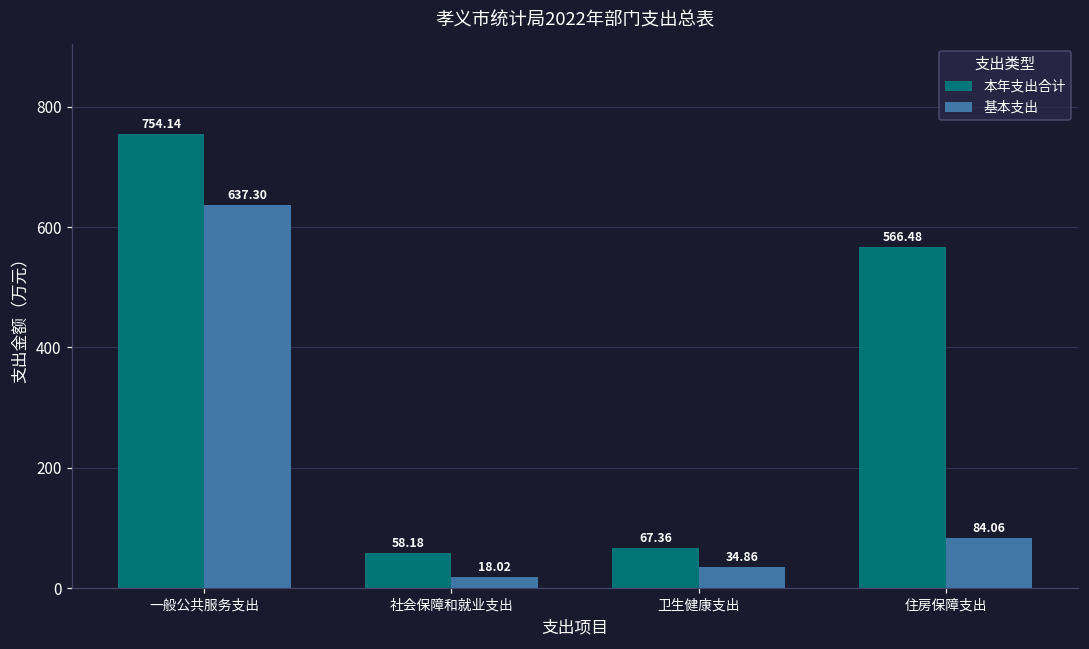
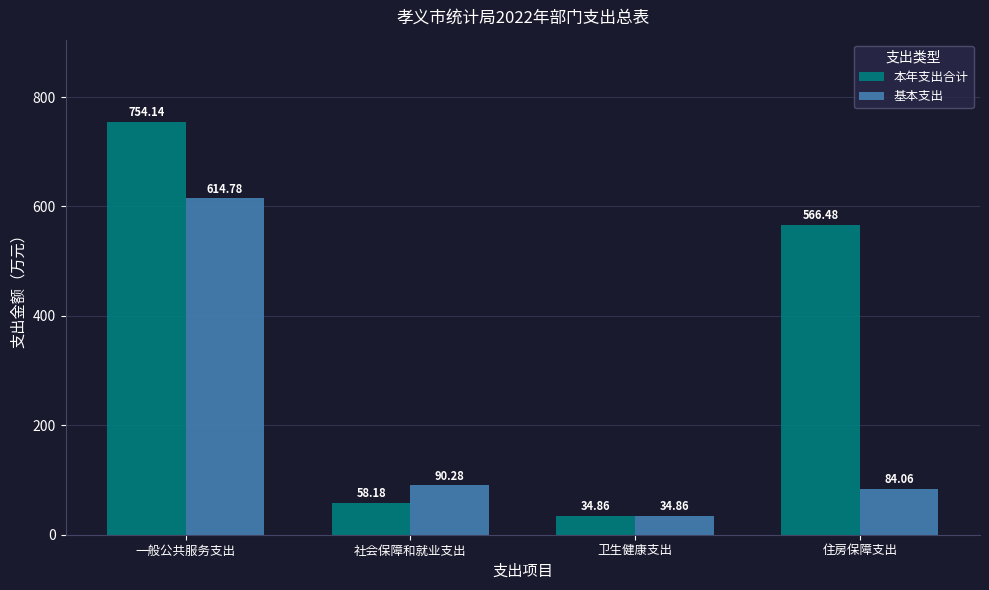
基本支出, 一般公共服务支出: 637.30 -> 614.78
基本支出, 社会保障和就业支出: 18.02 -> 90.28
本年支出合计, 卫生健康支出: 67.36 -> 34.86
